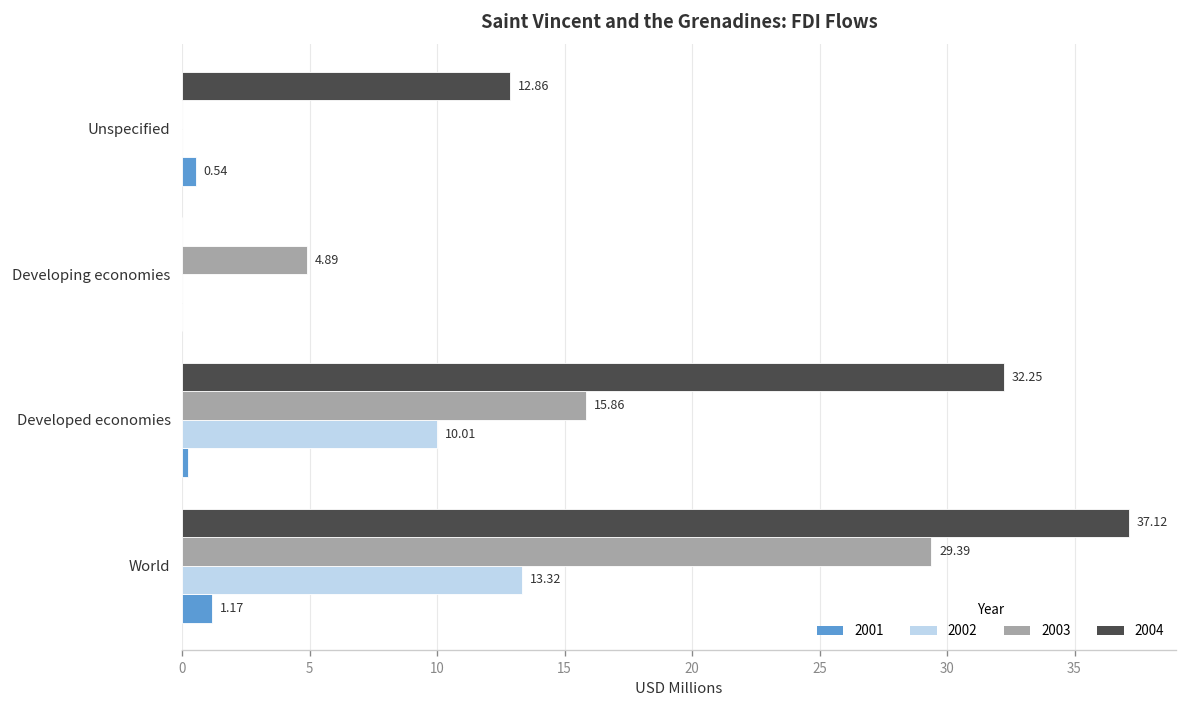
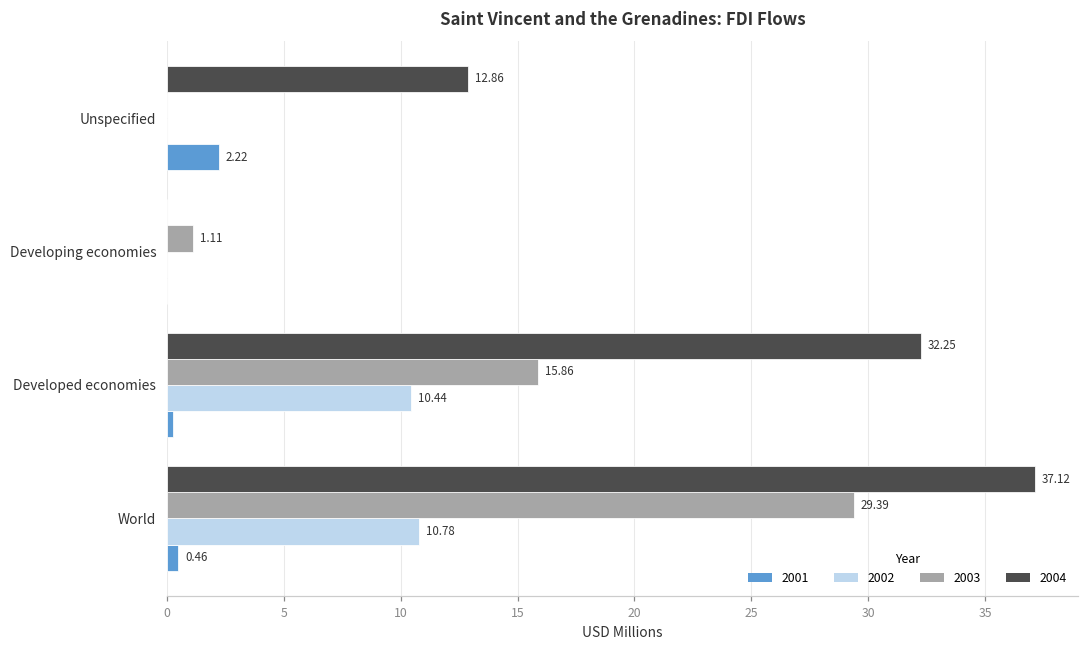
2001, Unspecified: 0.54 -> 2.22
2003, Developing economies: 4.89 -> 1.11
2002, Developed economies: 10.01 -> 10.44
2002, World: 13.32 -> 10.78
2001, World: 1.17 -> 0.46
